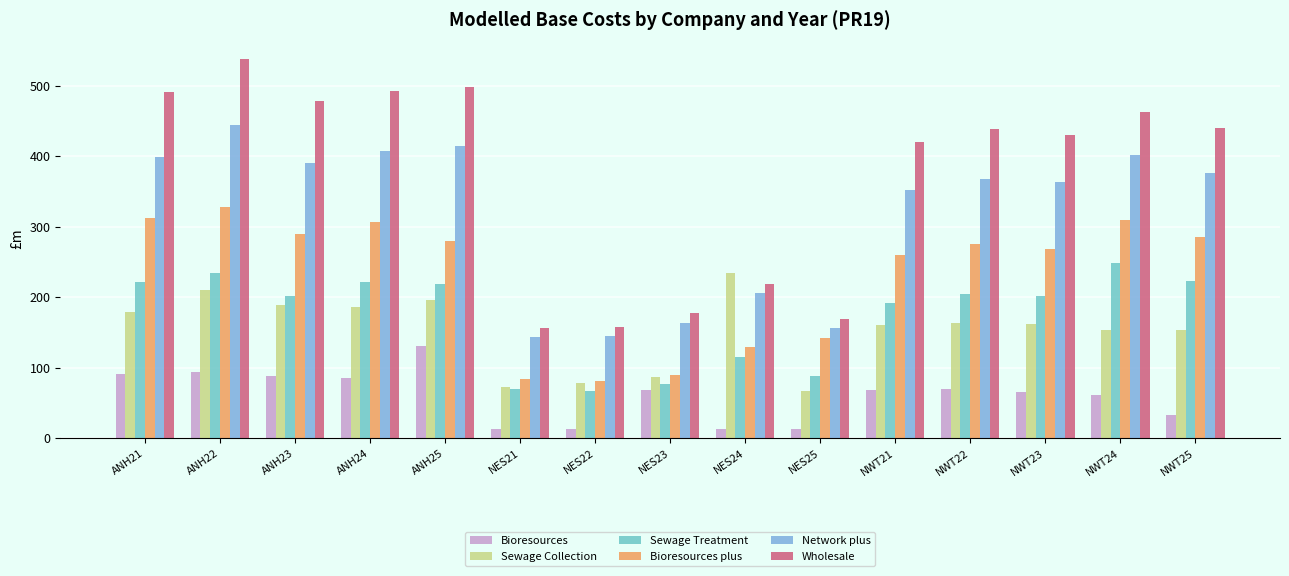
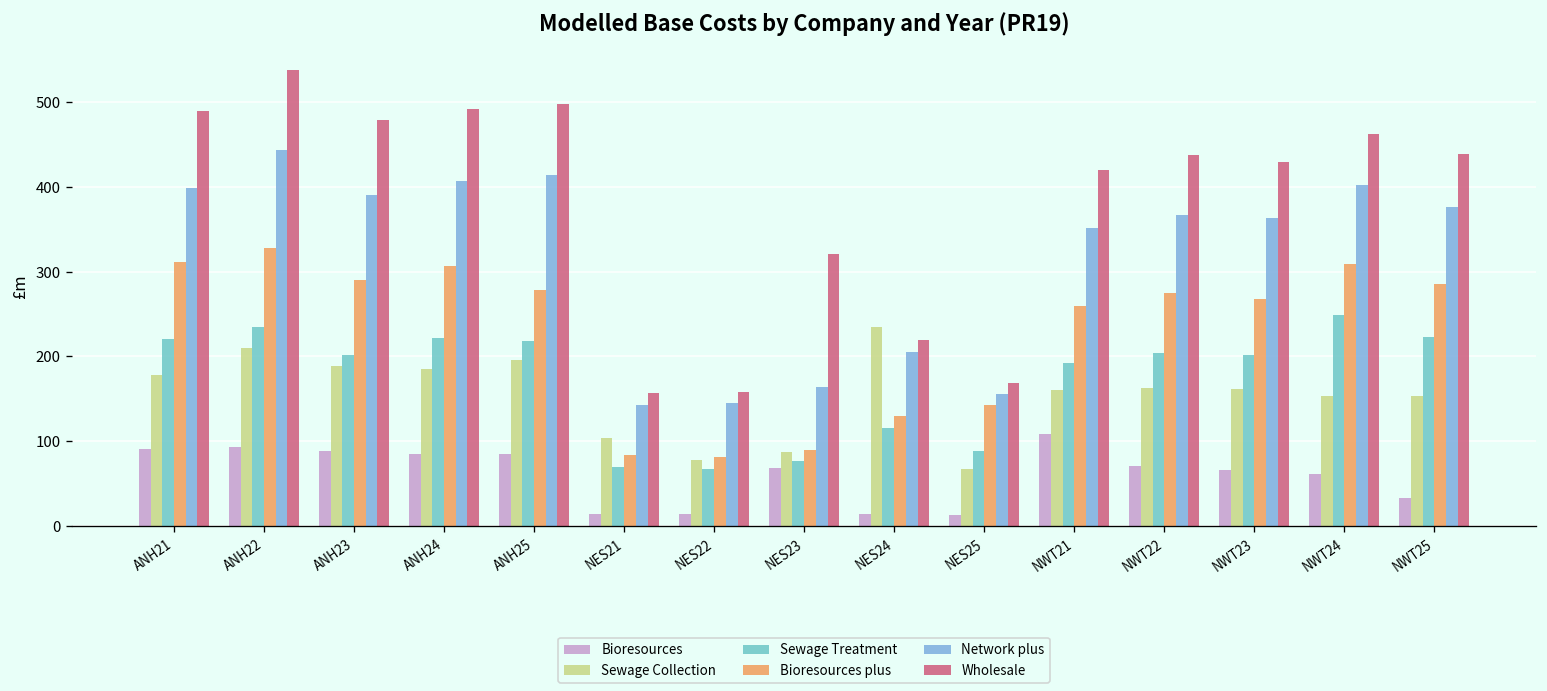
Bioresources, ANH25: 130 -> 80
Sewage Collection, NES21: 70 -> 100
Wholesale, NES23: 180 -> 320
Bioresources, NWT21: 70 -> 110
